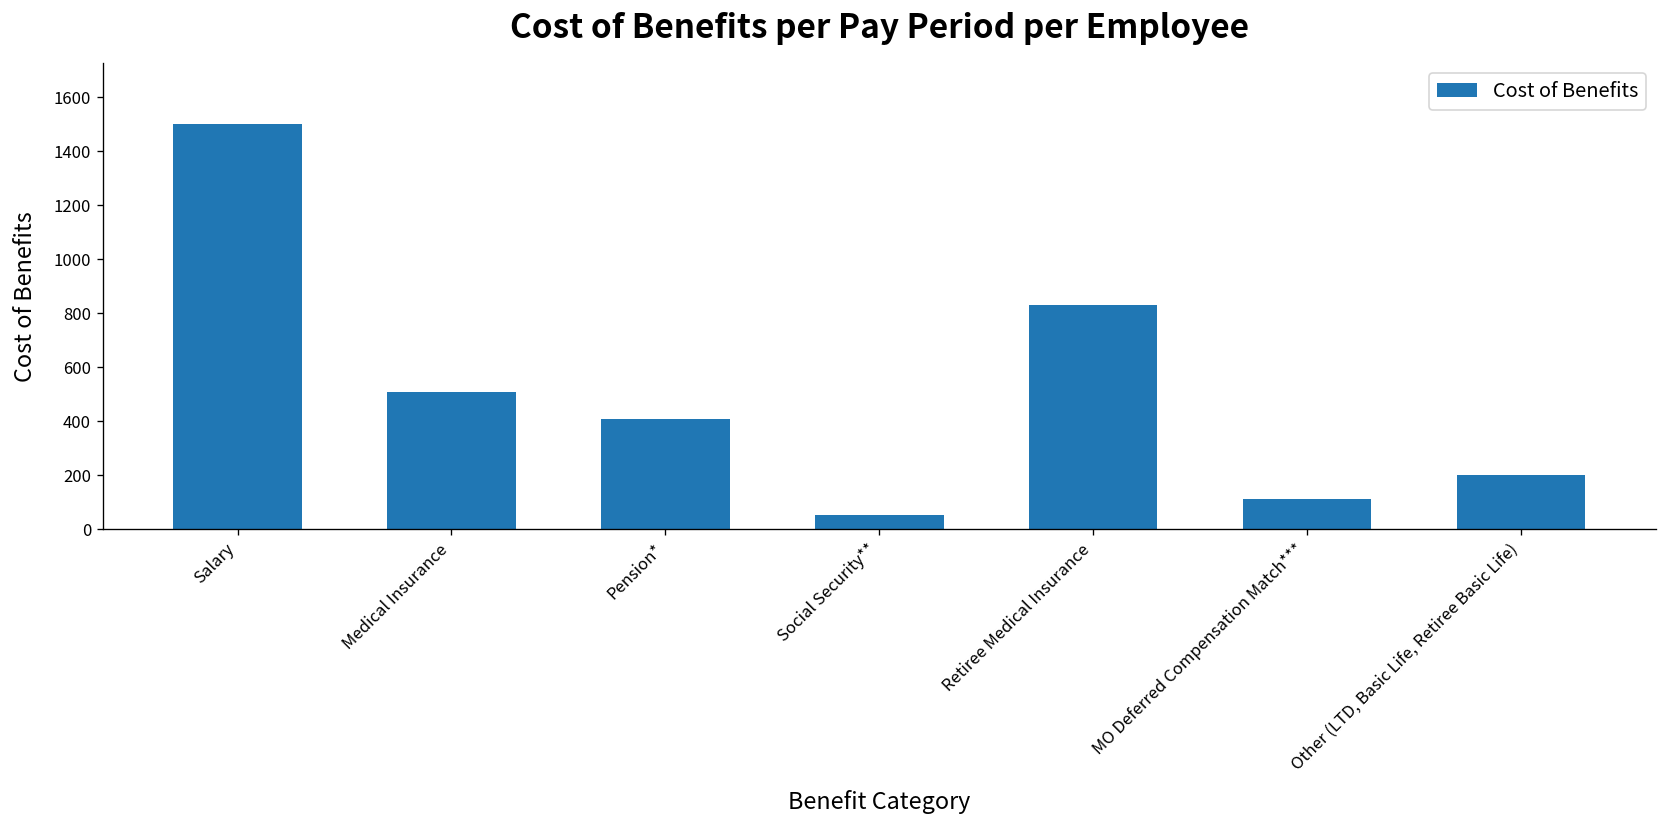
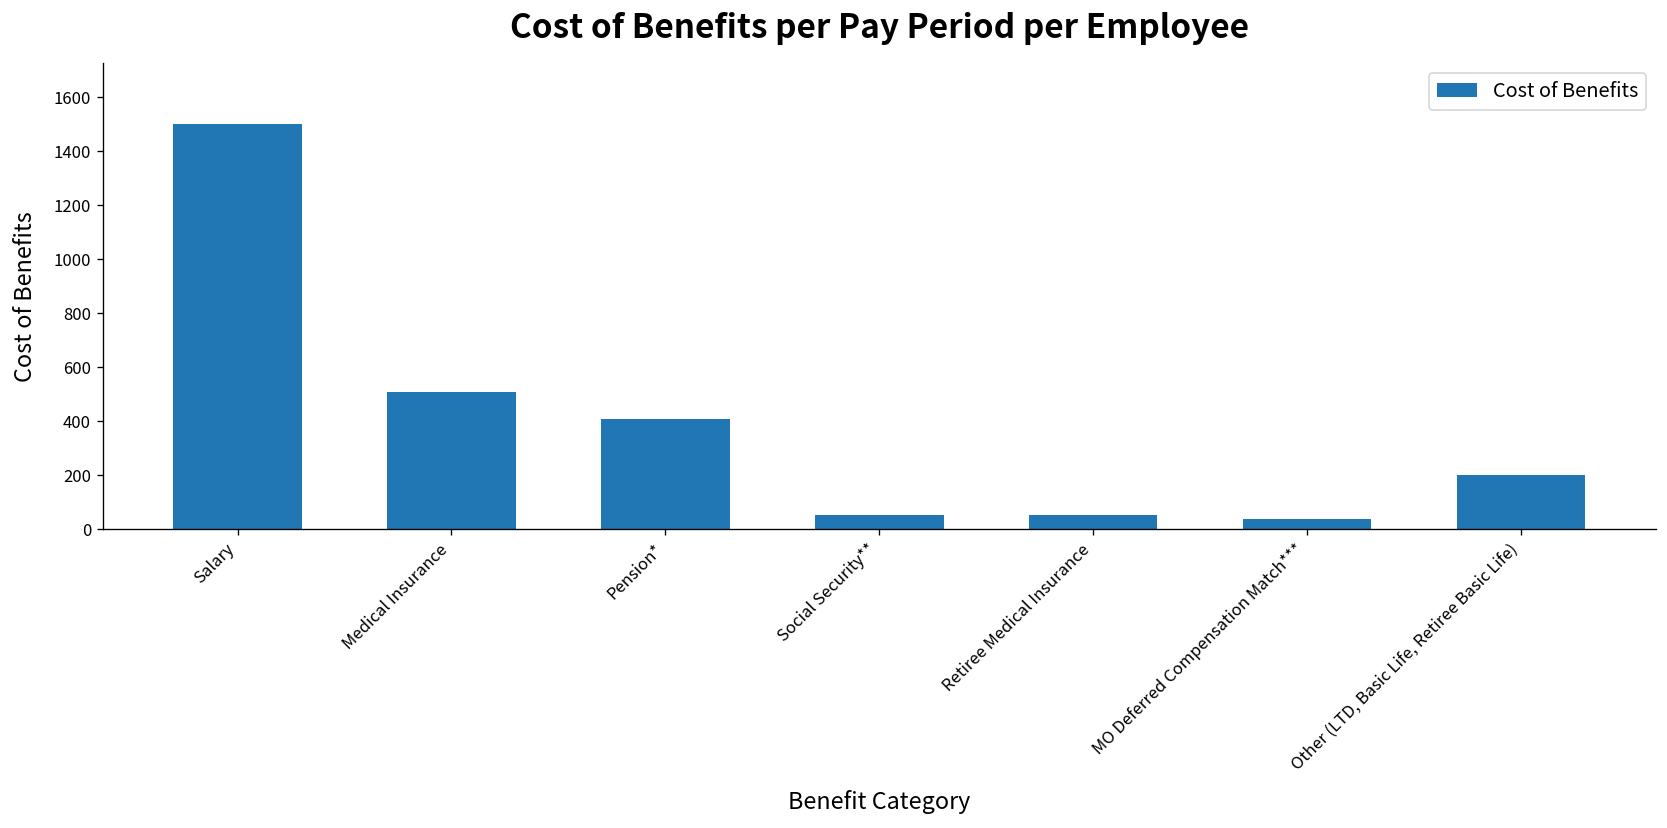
Retiree Medical Insurance: 830 -> 50
MO Deferred Compensation Match***: 110 -> 40
